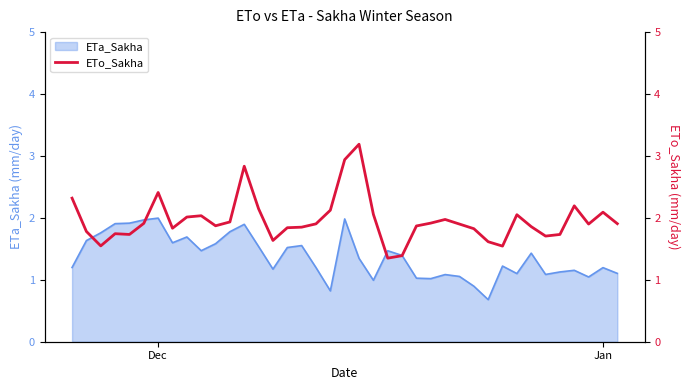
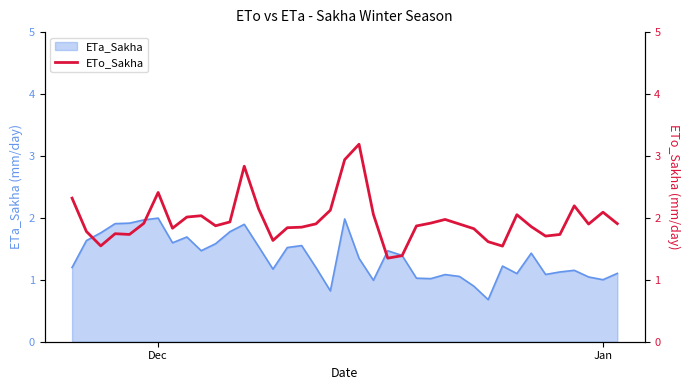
ETa_Sakha, Jan: 1.2 -> 1.0
